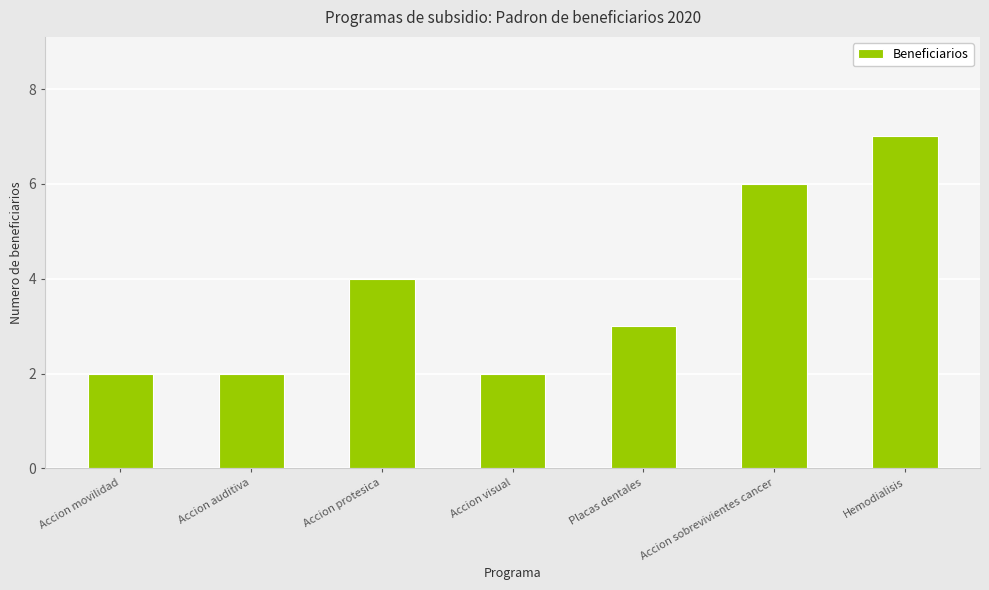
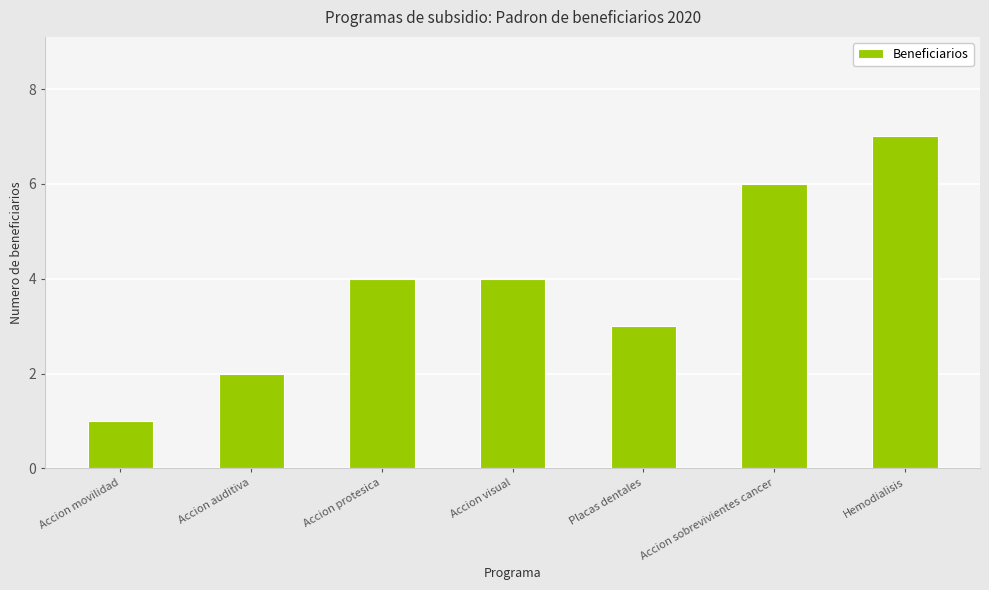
Accion movilidad: 2 -> 1
Accion visual: 2 -> 4
